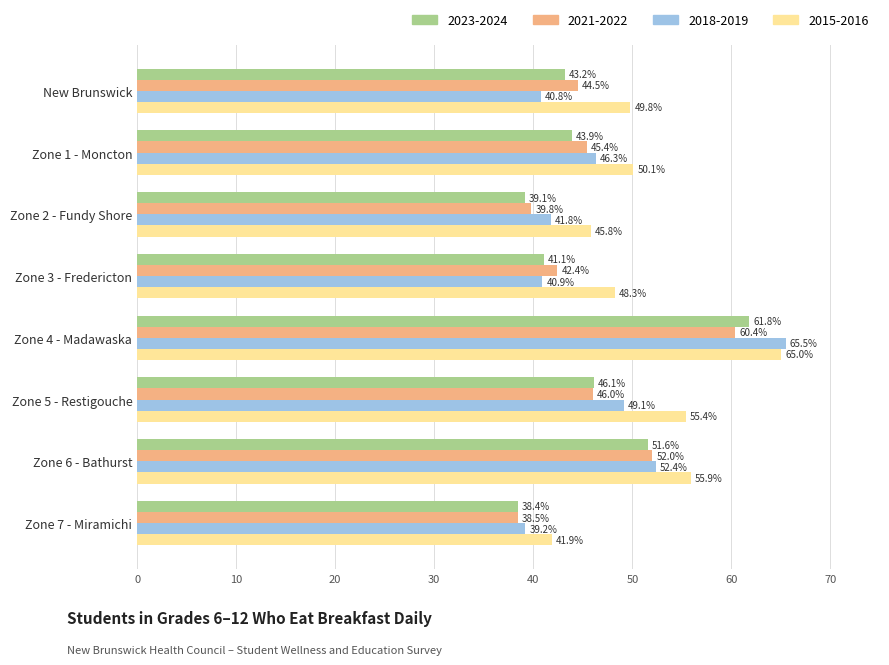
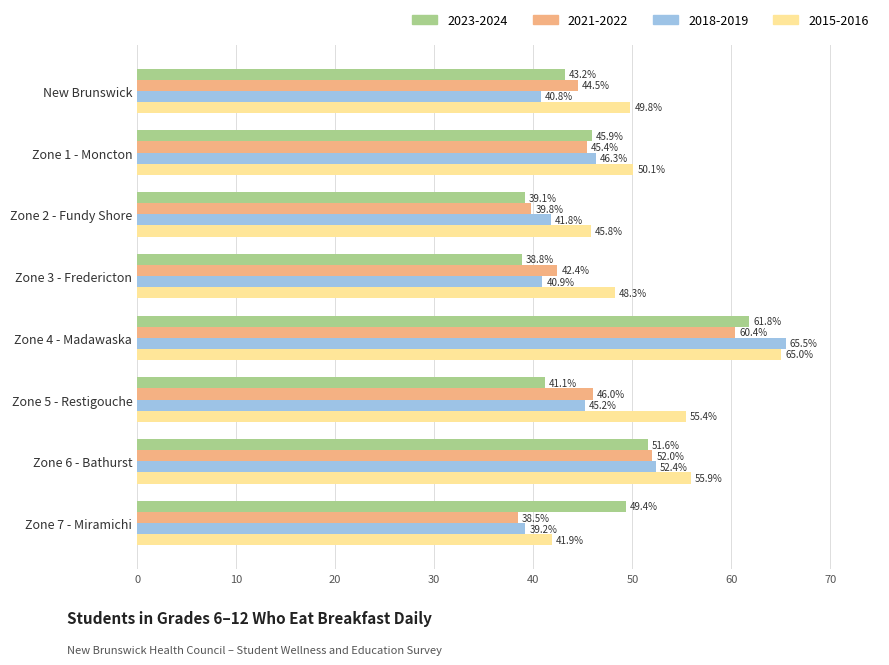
2023-2024, Zone 1 - Moncton: 43.9% -> 45.9%
2023-2024, Zone 3 - Fredericton: 41.1% -> 38.8%
2023-2024, Zone 5 - Restigouche: 46.1% -> 41.1%
2018-2019, Zone 5 - Restigouche: 49.1% -> 45.2%
2023-2024, Zone 7 - Miramichi: 38.4% -> 49.4%
